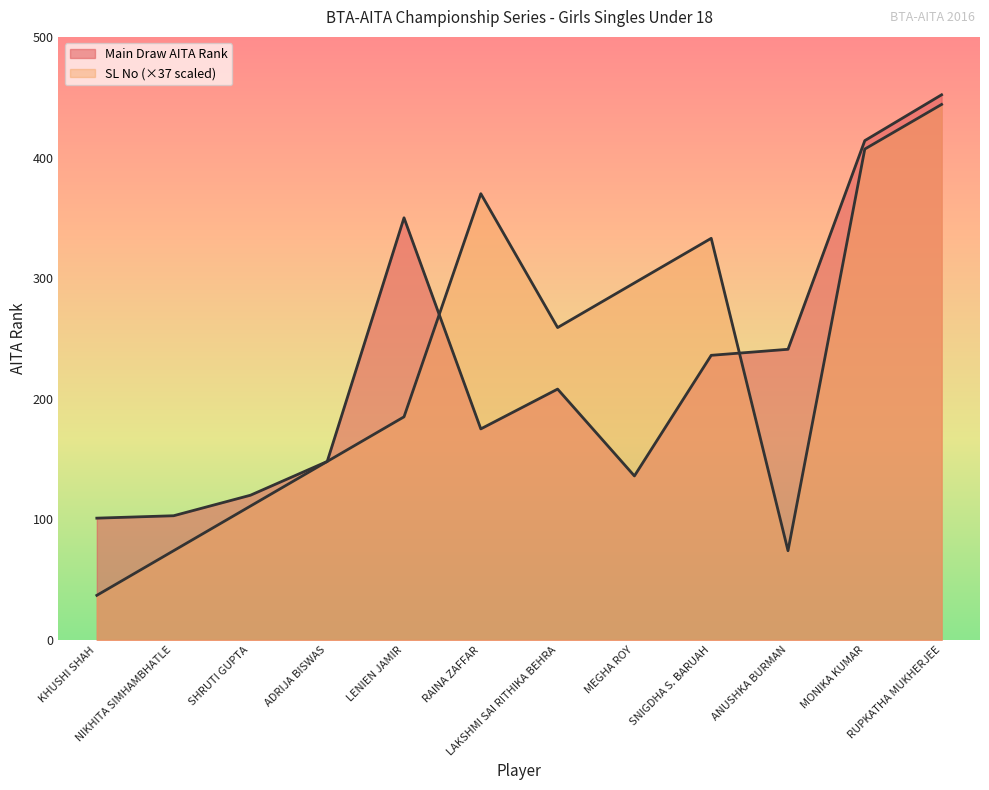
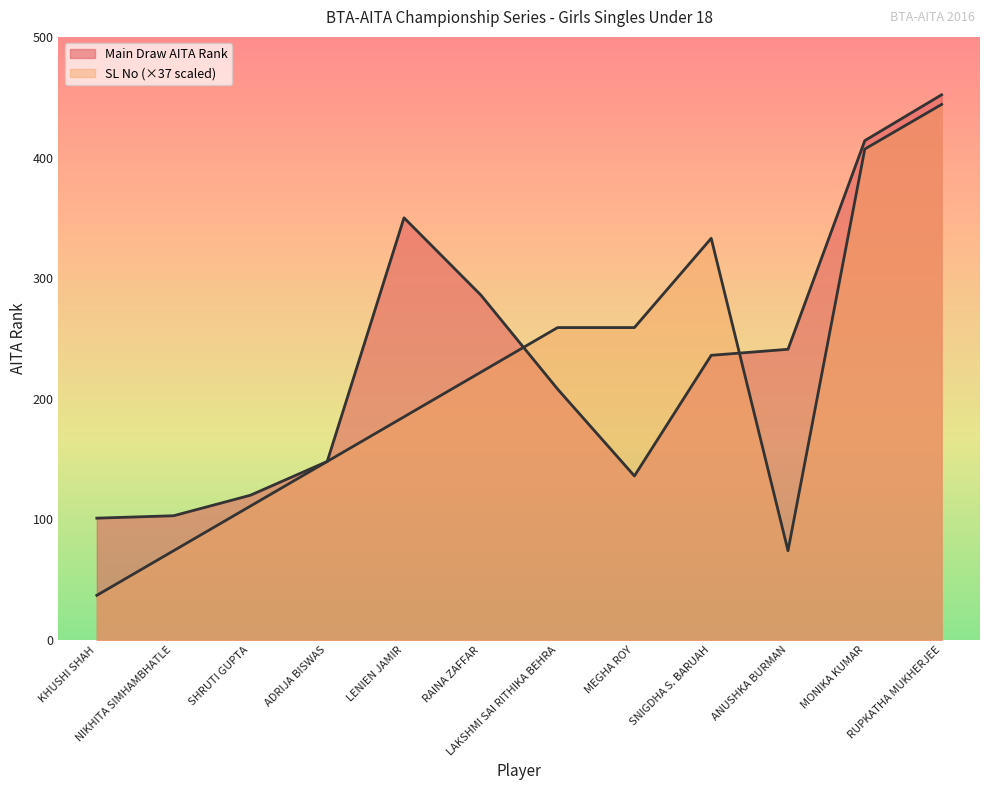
Main Draw AITA Rank, RAINA ZAFFAR: 175 -> 286
SL No (×37 scaled), RAINA ZAFFAR: 370 -> 222
SL No (×37 scaled), MEGHA ROY: 296 -> 259
